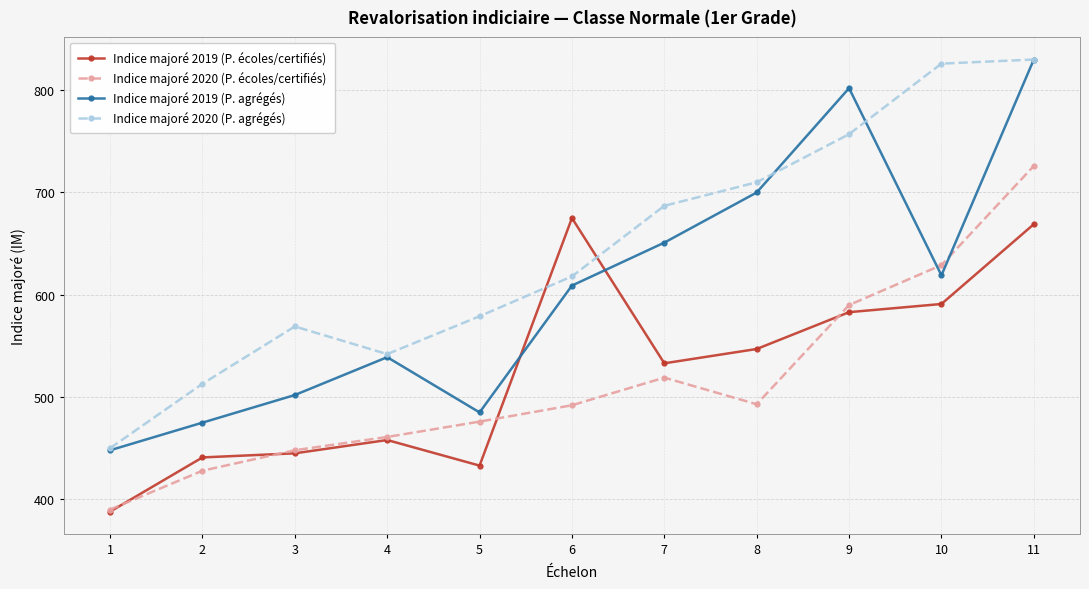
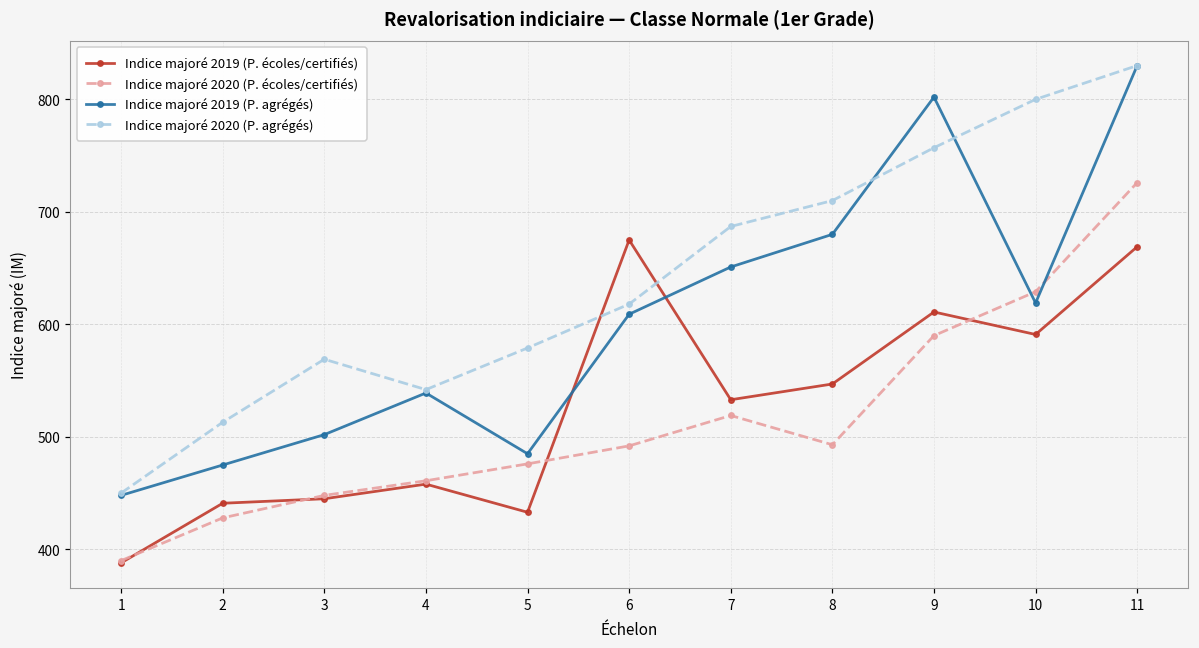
Indice majoré 2019 (P. agrégés), 8: 700 -> 680
Indice majoré 2019 (P. écoles/certifiés), 9: 583 -> 611
Indice majoré 2020 (P. agrégés), 10: 826 -> 800
